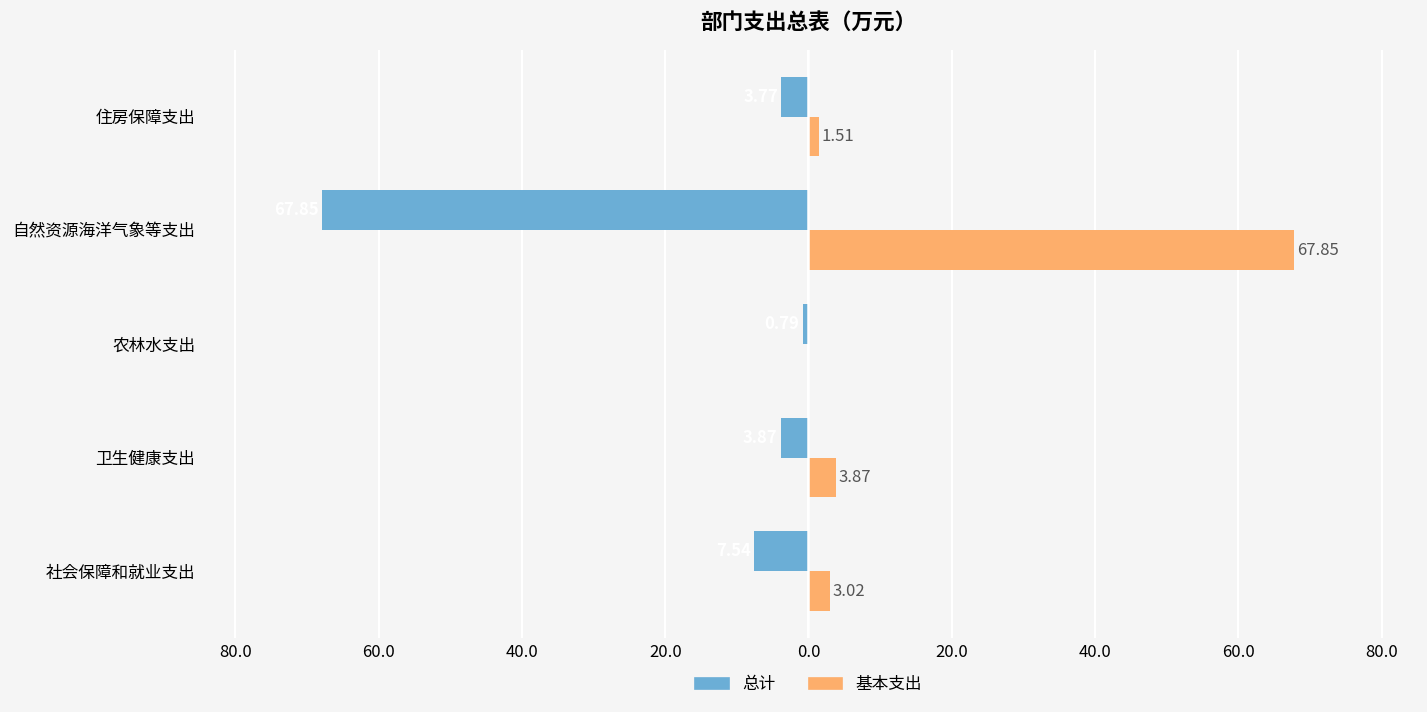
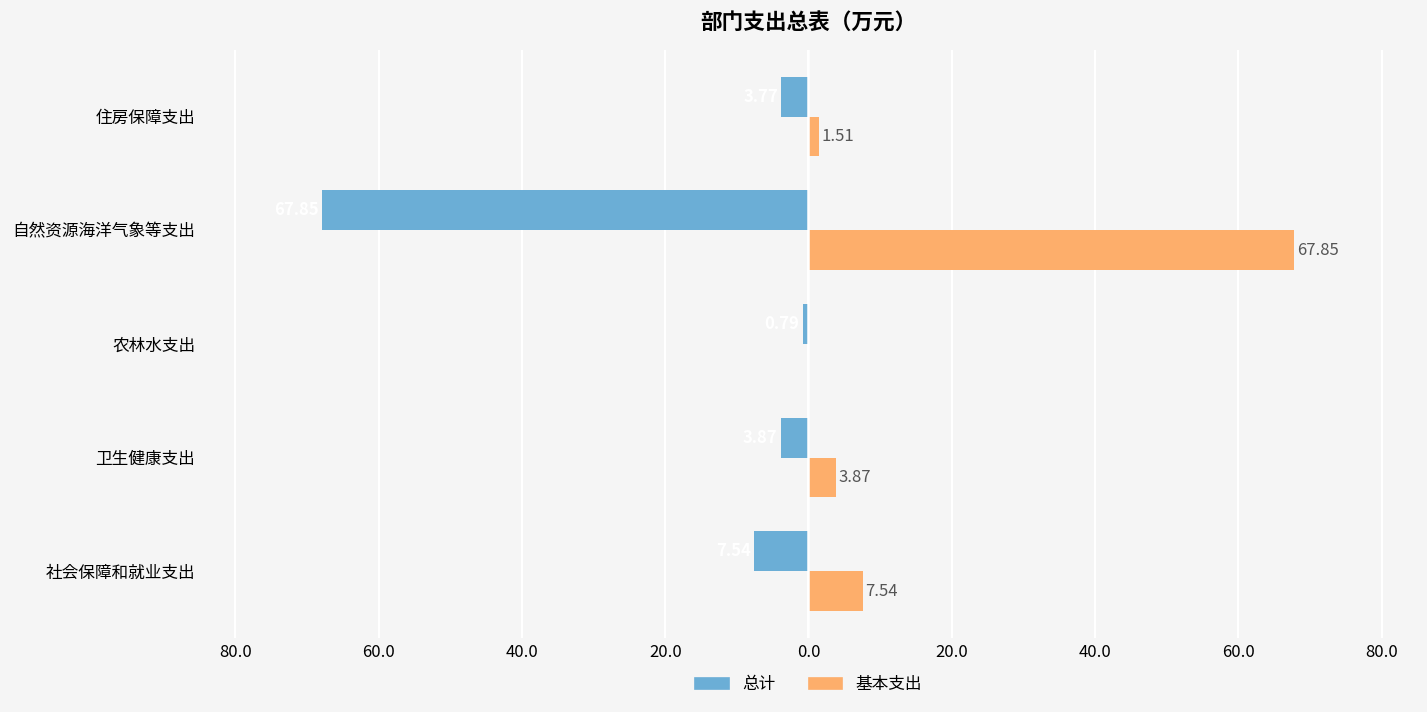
基本支出, 社会保障和就业支出: 3.02 -> 7.54
